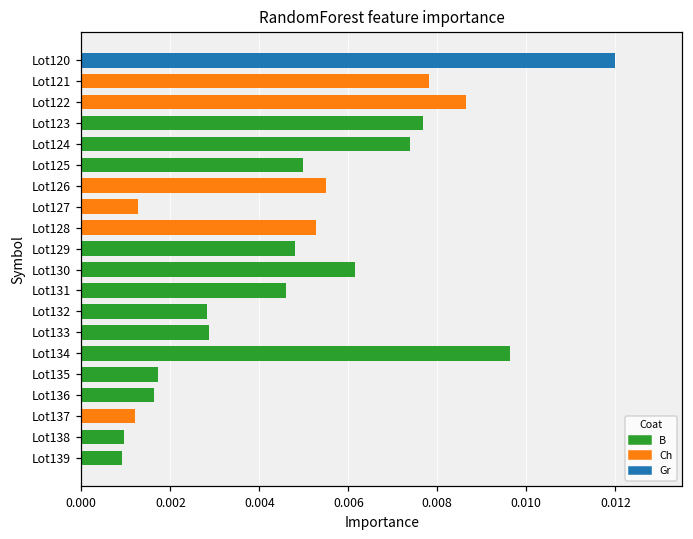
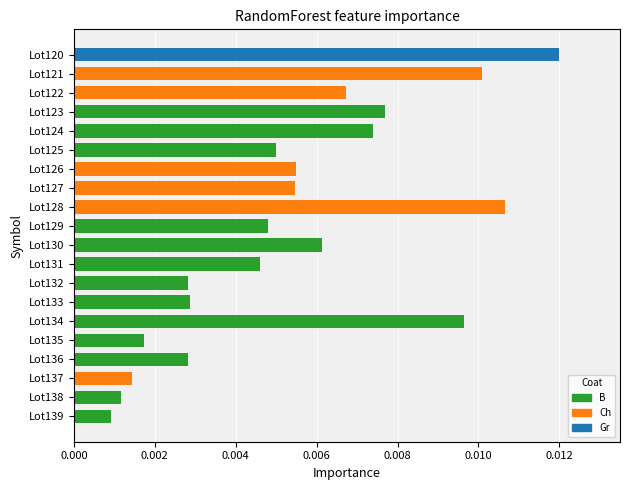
Lot121: 0.0078 -> 0.0101
Lot122: 0.0086 -> 0.0067
Lot127: 0.0013 -> 0.0055
Lot128: 0.0053 -> 0.0107
Lot136: 0.0016 -> 0.0028
Lot137: 0.0012 -> 0.0014
Lot138: 0.0010 -> 0.0012
